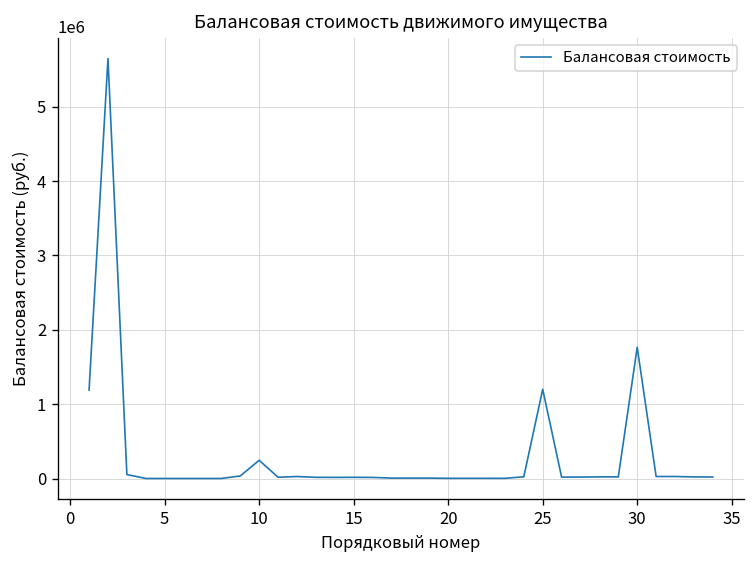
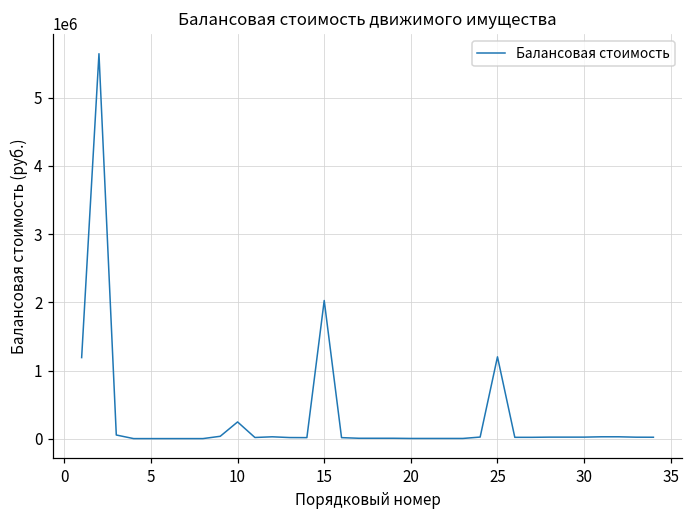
15: 0 -> 2000000
30: 1800000 -> 0
